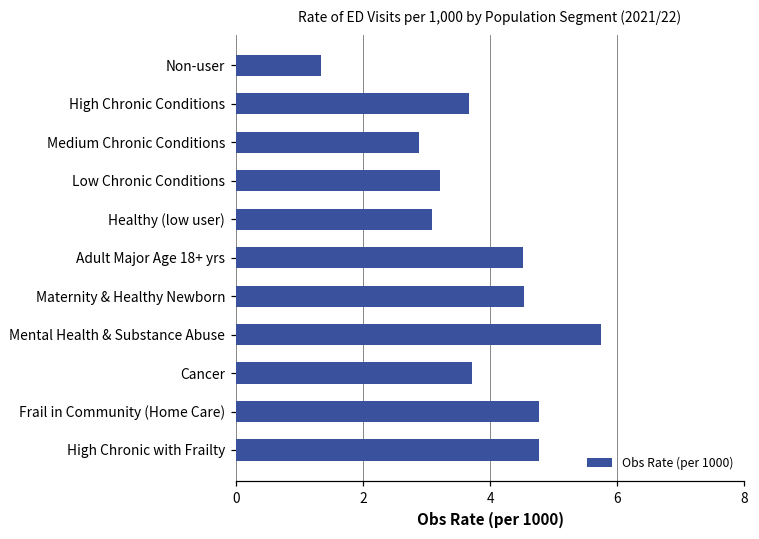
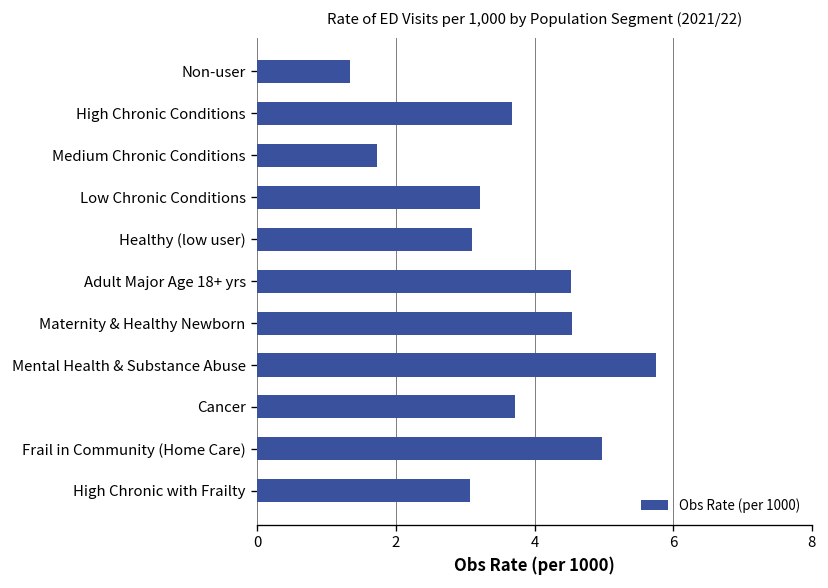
Medium Chronic Conditions: 2.9 -> 1.7
Frail in Community (Home Care): 4.8 -> 5.0
High Chronic with Frailty: 4.8 -> 3.1
